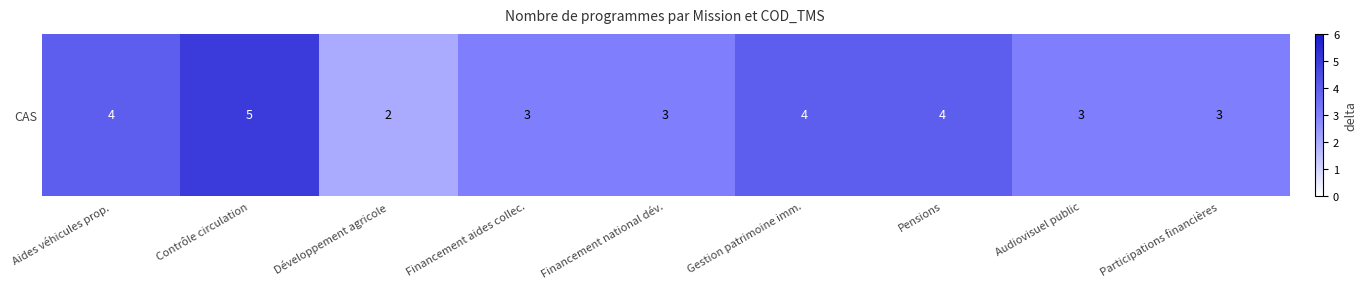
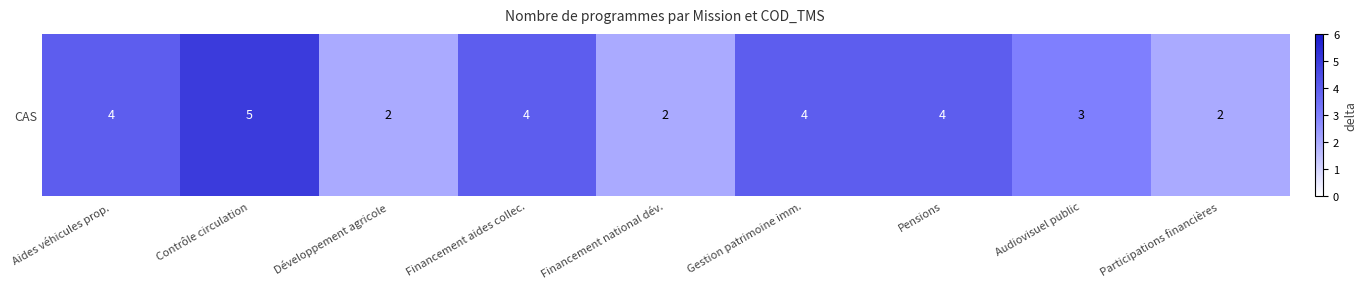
CAS, Financement aides collec.: 3 -> 4
CAS, Financement national dév.: 3 -> 2
CAS, Participations financières: 3 -> 2
